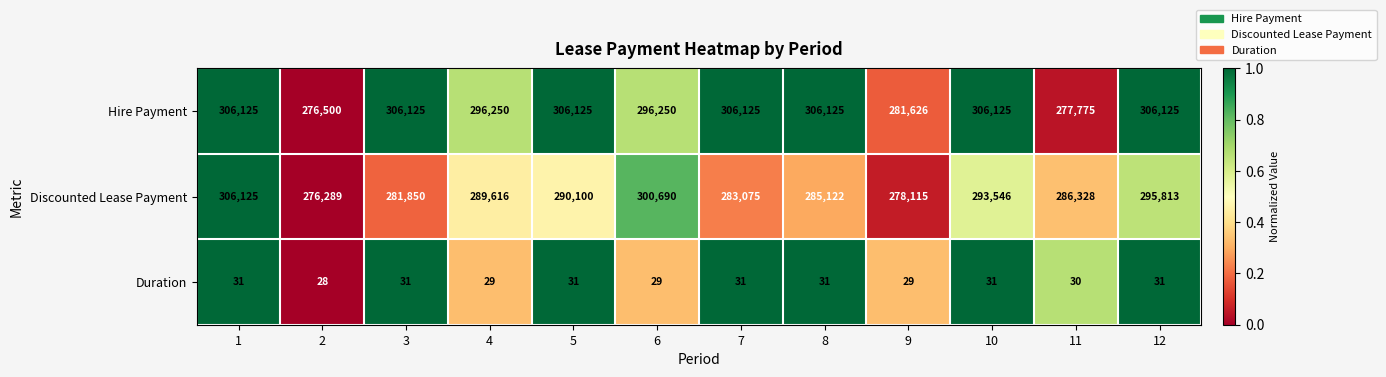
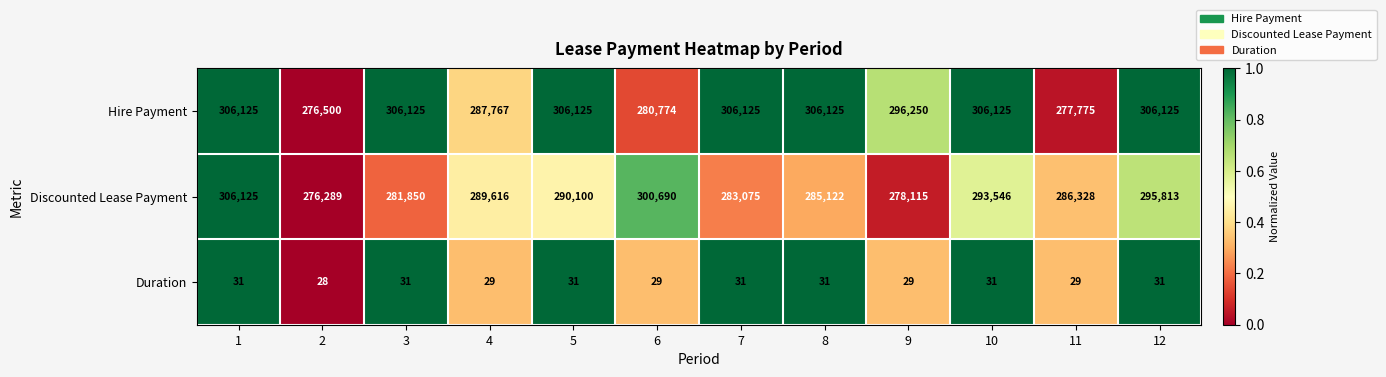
Hire Payment, 4: 296,250 -> 287,767
Hire Payment, 6: 296,250 -> 280,774
Hire Payment, 9: 281,626 -> 296,250
Duration, 11: 30 -> 29
